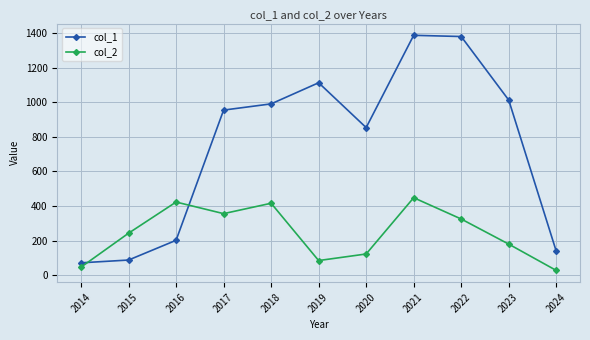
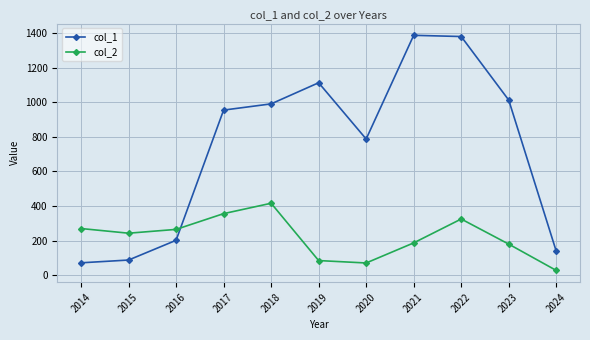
col_2, 2014: 50 -> 270
col_2, 2016: 420 -> 270
col_1, 2020: 850 -> 790
col_2, 2020: 120 -> 70
col_2, 2021: 450 -> 190
